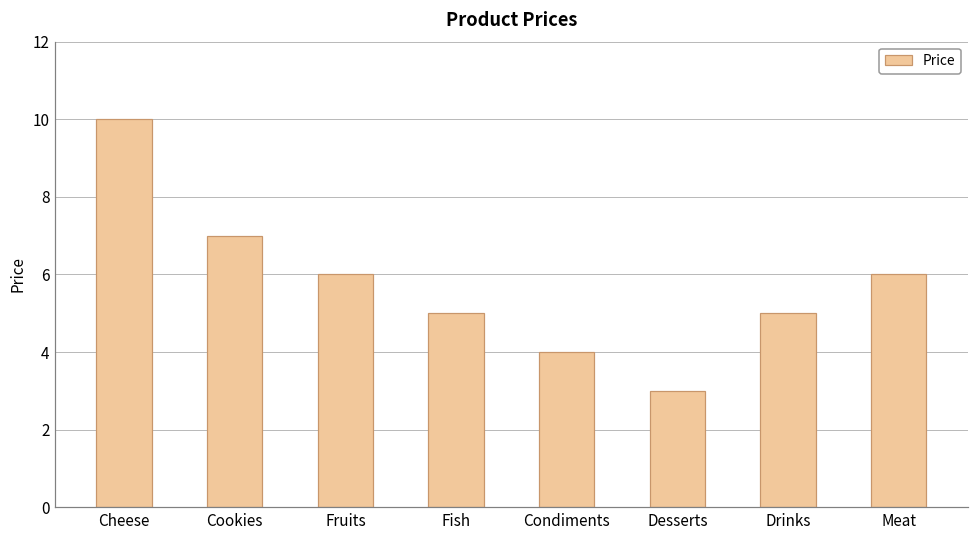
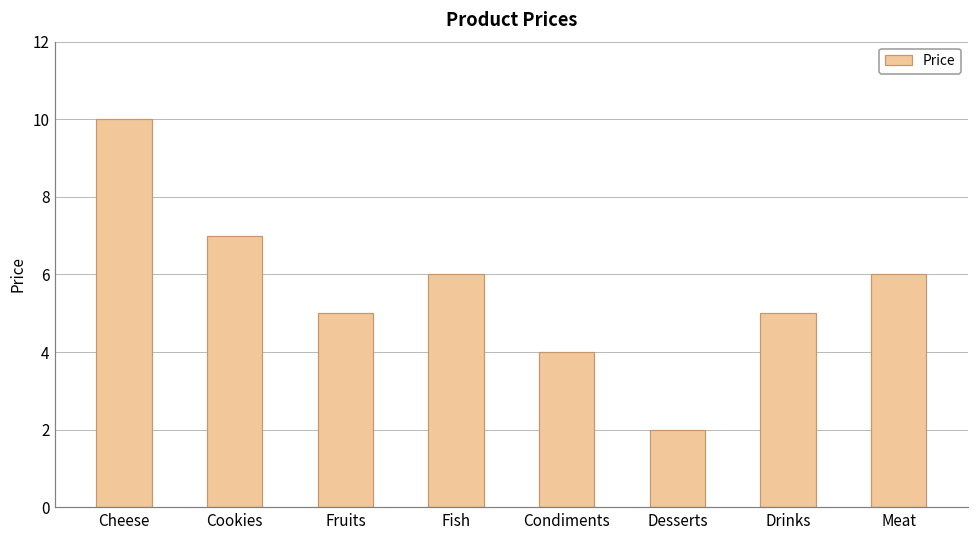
Fruits: 6 -> 5
Fish: 5 -> 6
Desserts: 3 -> 2
